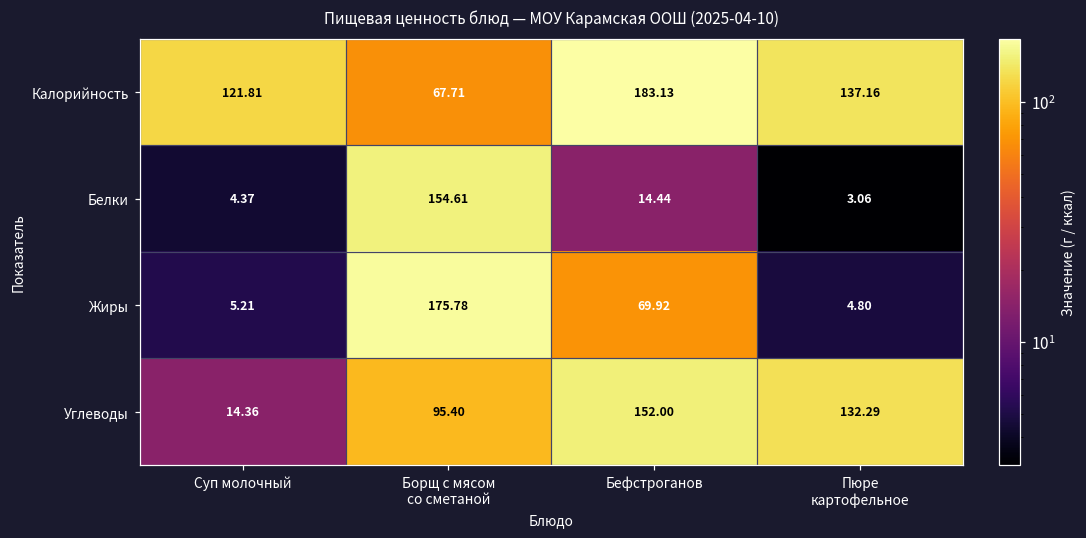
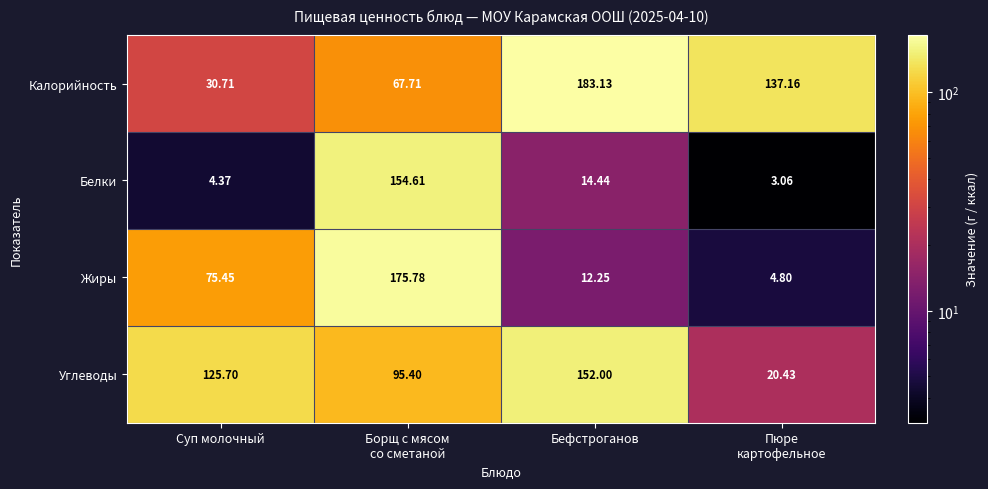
Калорийность, Суп молочный: 121.81 -> 30.71
Жиры, Суп молочный: 5.21 -> 75.45
Жиры, Бефстроганов: 69.92 -> 12.25
Углеводы, Суп молочный: 14.36 -> 125.70
Углеводы, Пюре картофельное: 132.29 -> 20.43
